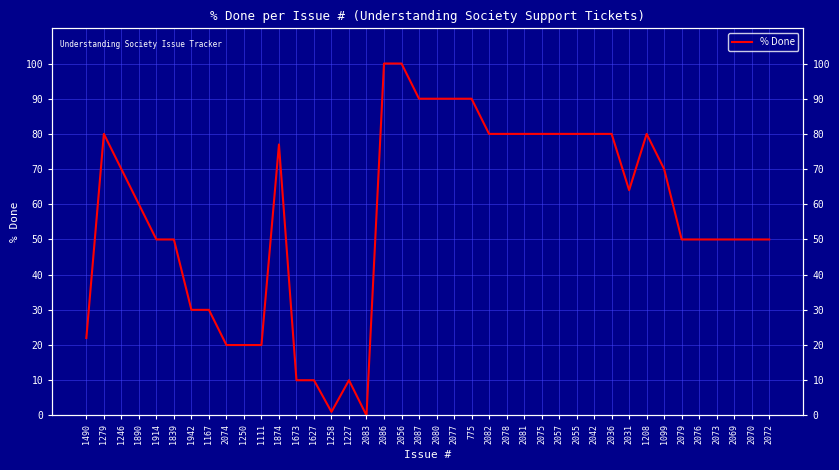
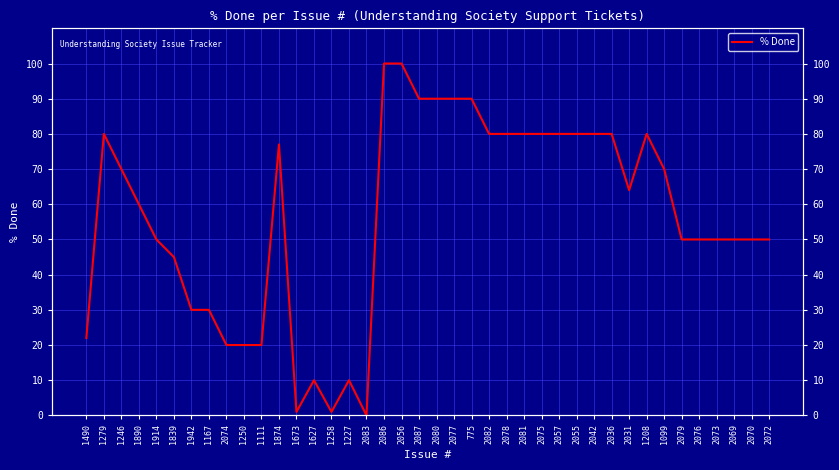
1839: 50 -> 45
1673: 10 -> 1
